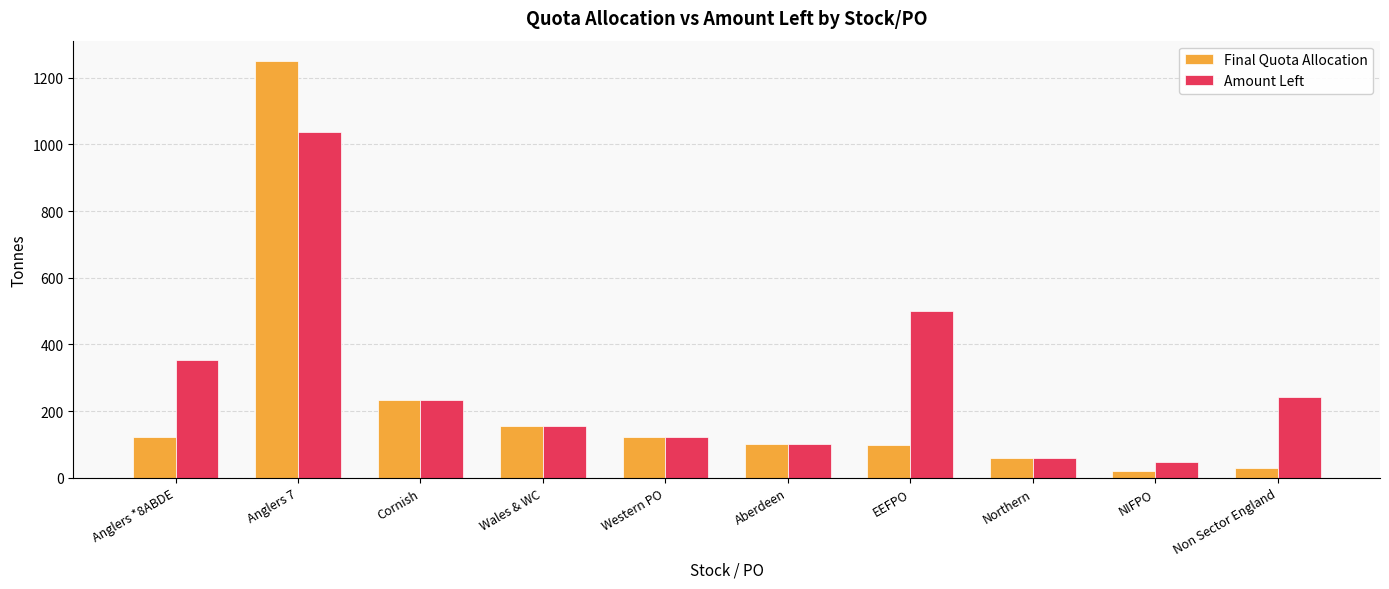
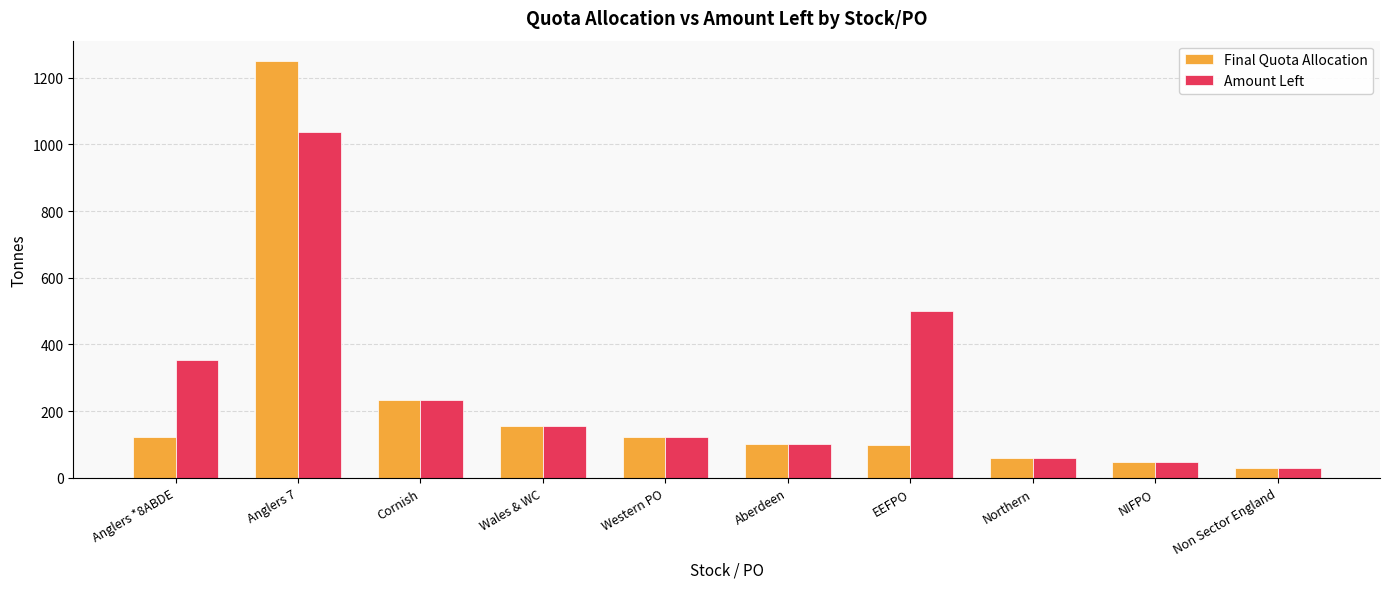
Final Quota Allocation, NIFPO: 20 -> 50
Amount Left, Non Sector England: 240 -> 30
